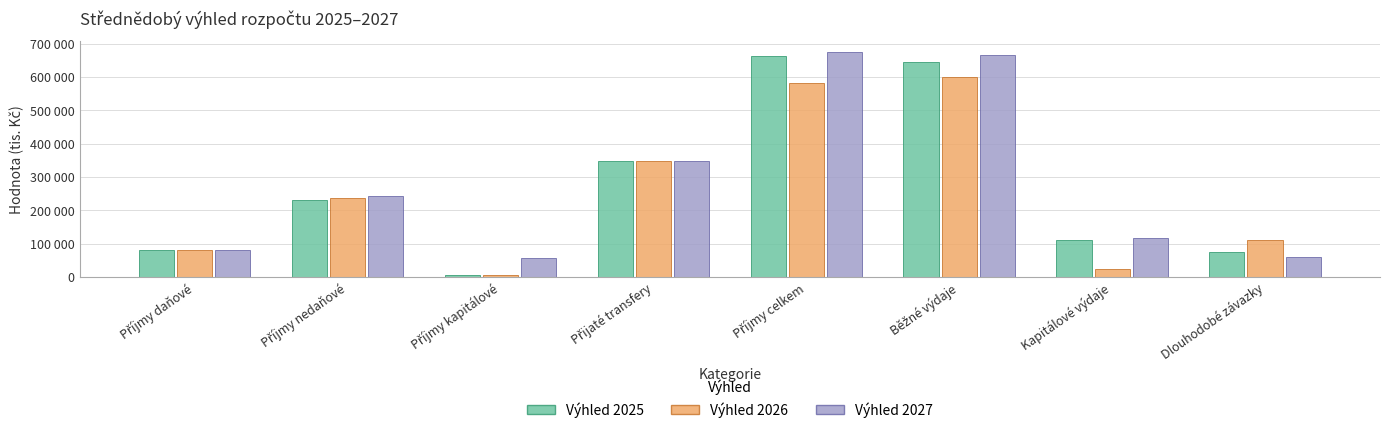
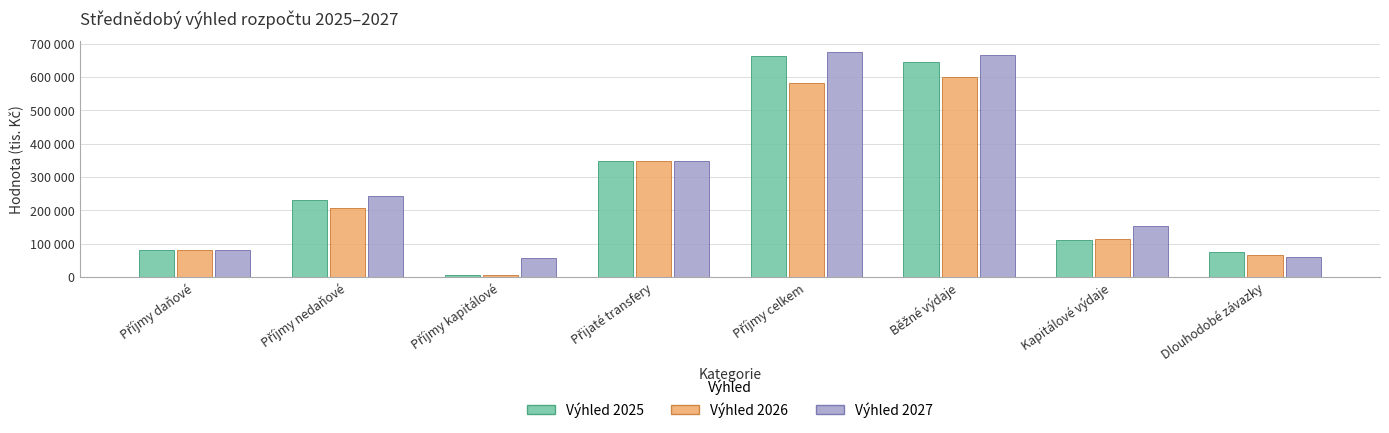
Výhled 2026, Příjmy nedaňové: 240000 -> 210000
Výhled 2026, Kapitálové výdaje: 20000 -> 110000
Výhled 2027, Kapitálové výdaje: 120000 -> 150000
Výhled 2026, Dlouhodobé závazky: 110000 -> 70000
